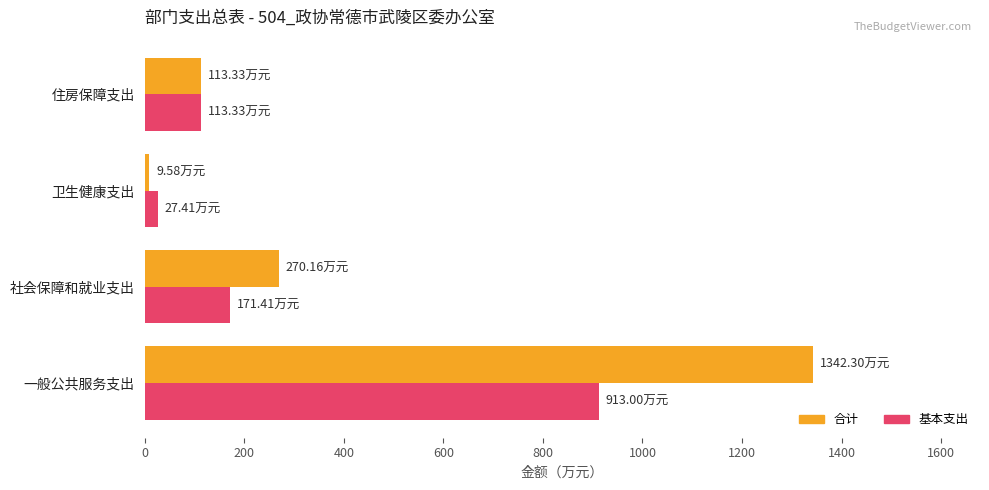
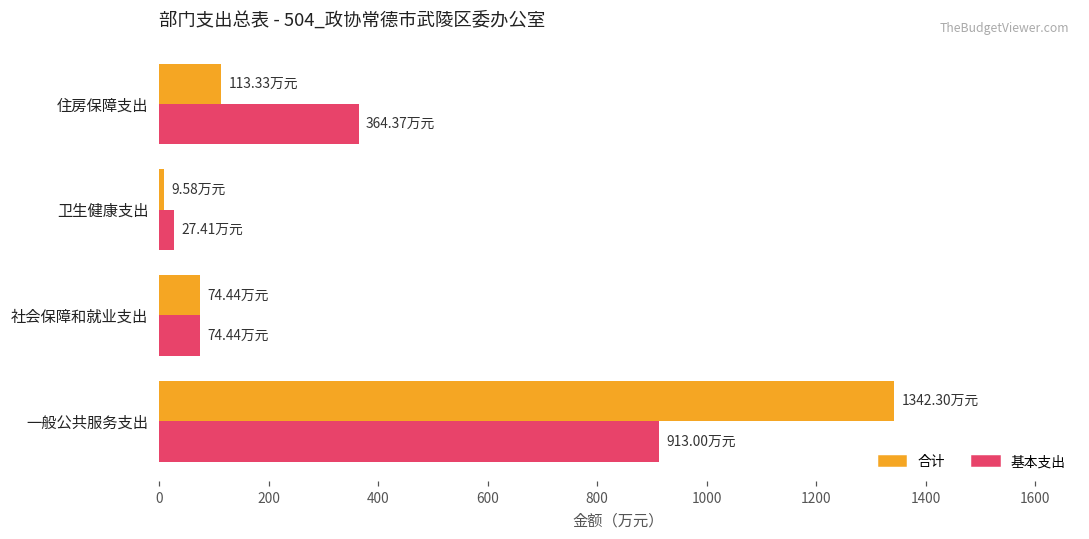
基本支出, 住房保障支出: 113.33 -> 364.37
合计, 社会保障和就业支出: 270.16 -> 74.44
基本支出, 社会保障和就业支出: 171.41 -> 74.44
